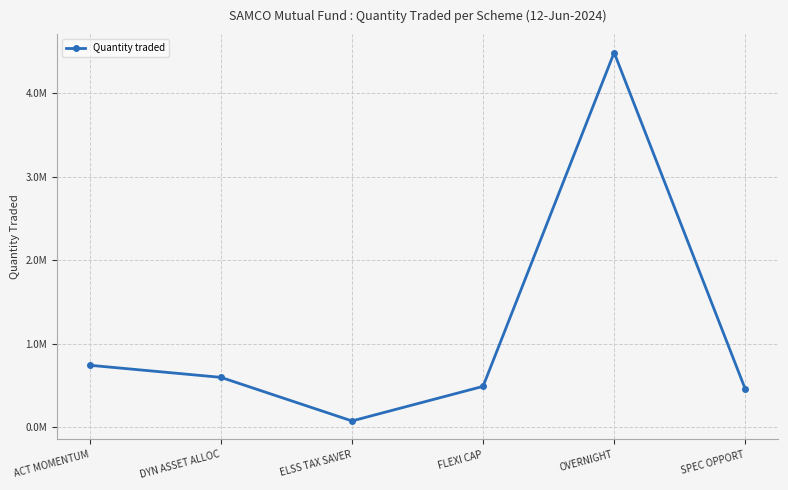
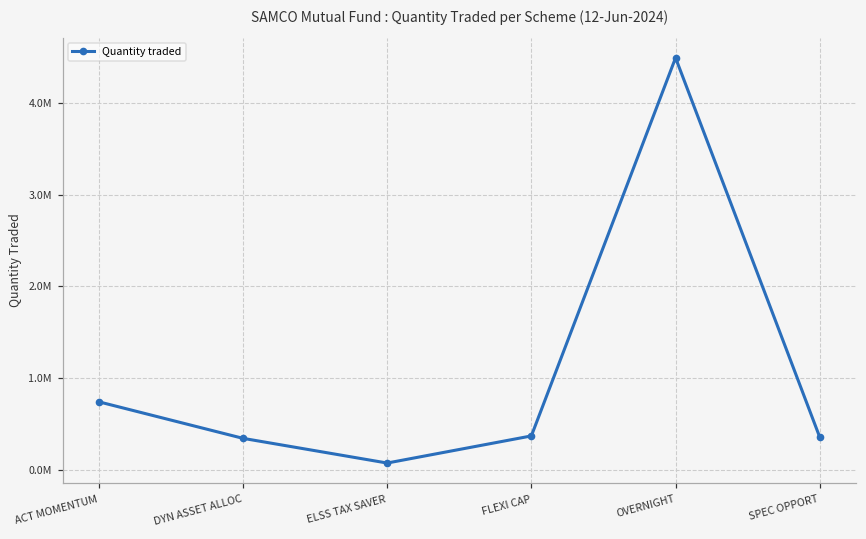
DYN ASSET ALLOC: 600000 -> 300000
FLEXI CAP: 500000 -> 400000
SPEC OPPORT: 500000 -> 400000
